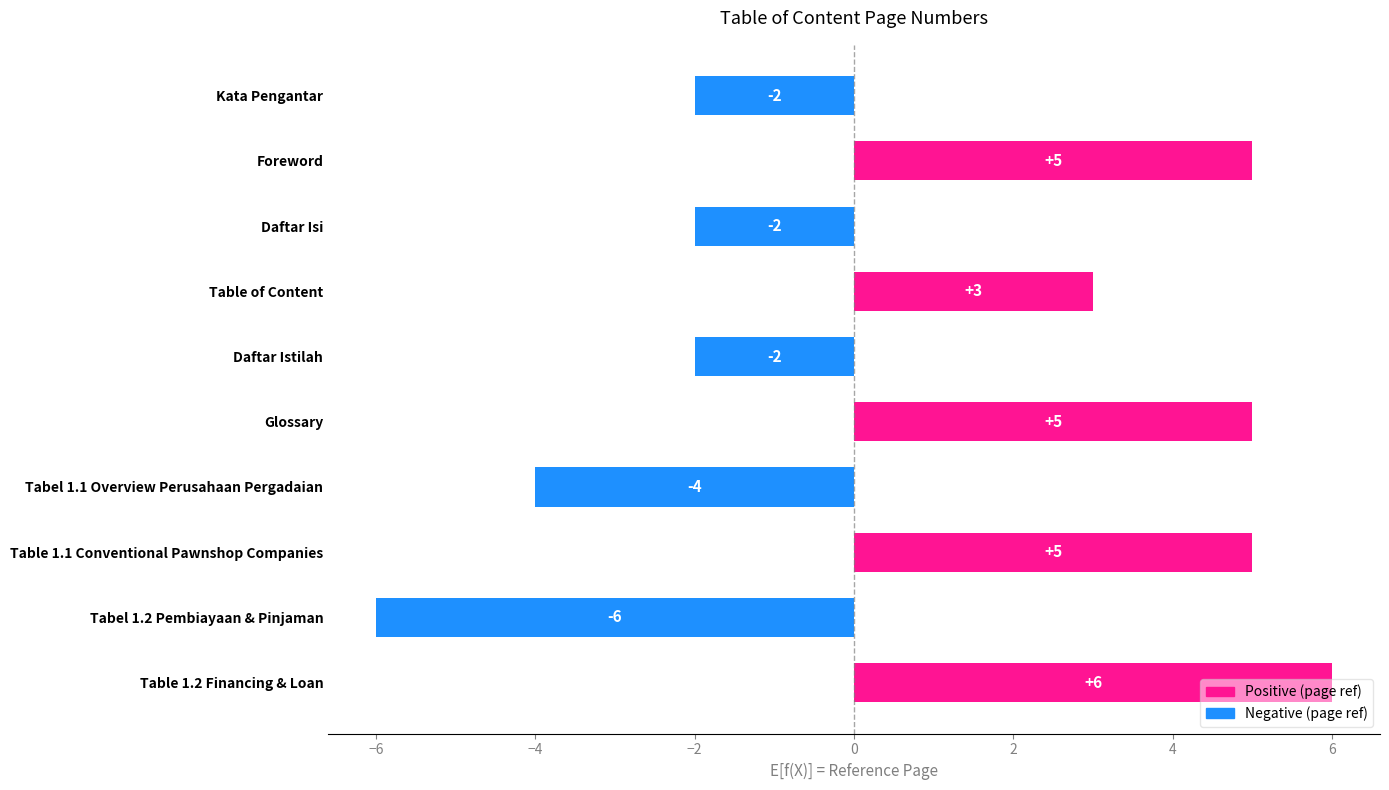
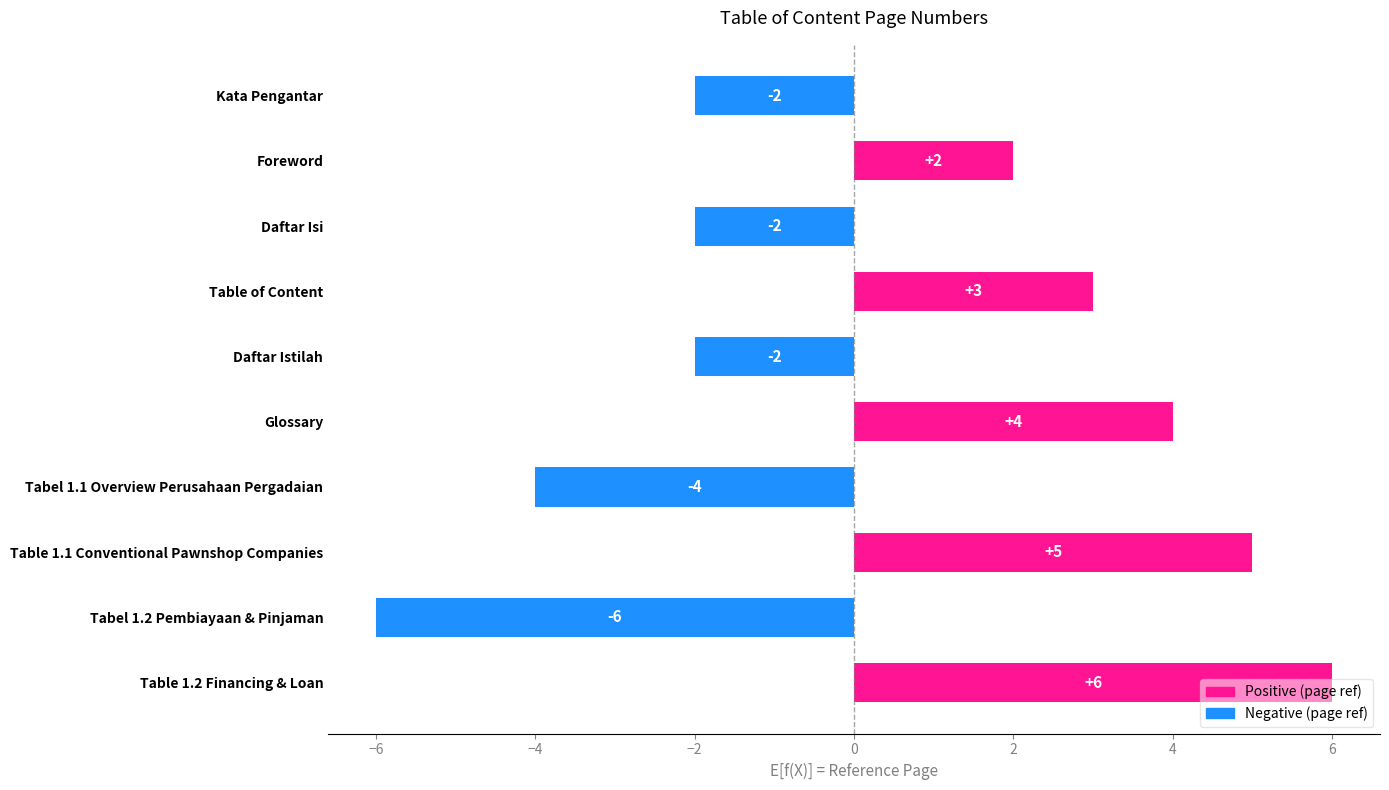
Foreword: +5 -> +2
Glossary: +5 -> +4
